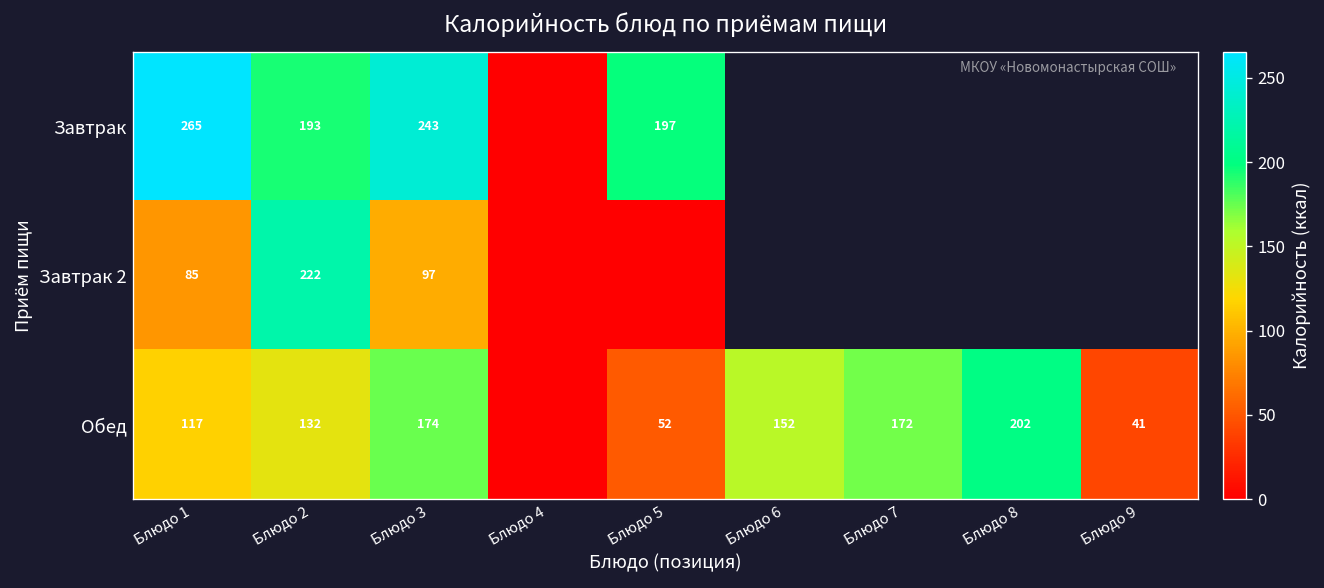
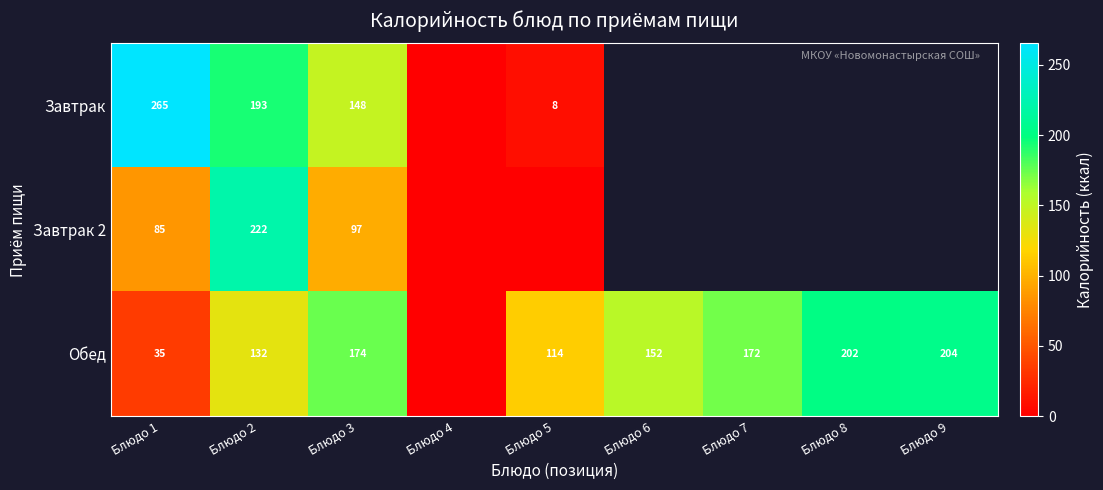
Завтрак, Блюдо 3: 243 -> 148
Завтрак, Блюдо 5: 197 -> 8
Обед, Блюдо 1: 117 -> 35
Обед, Блюдо 5: 52 -> 114
Обед, Блюдо 9: 41 -> 204
